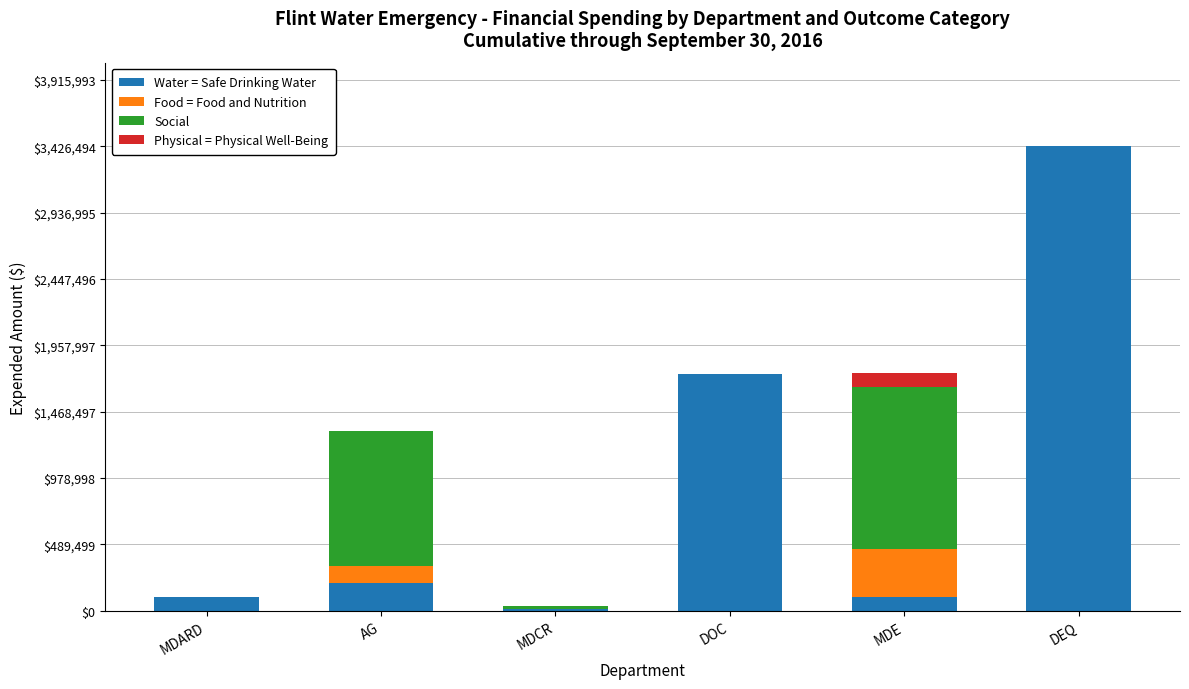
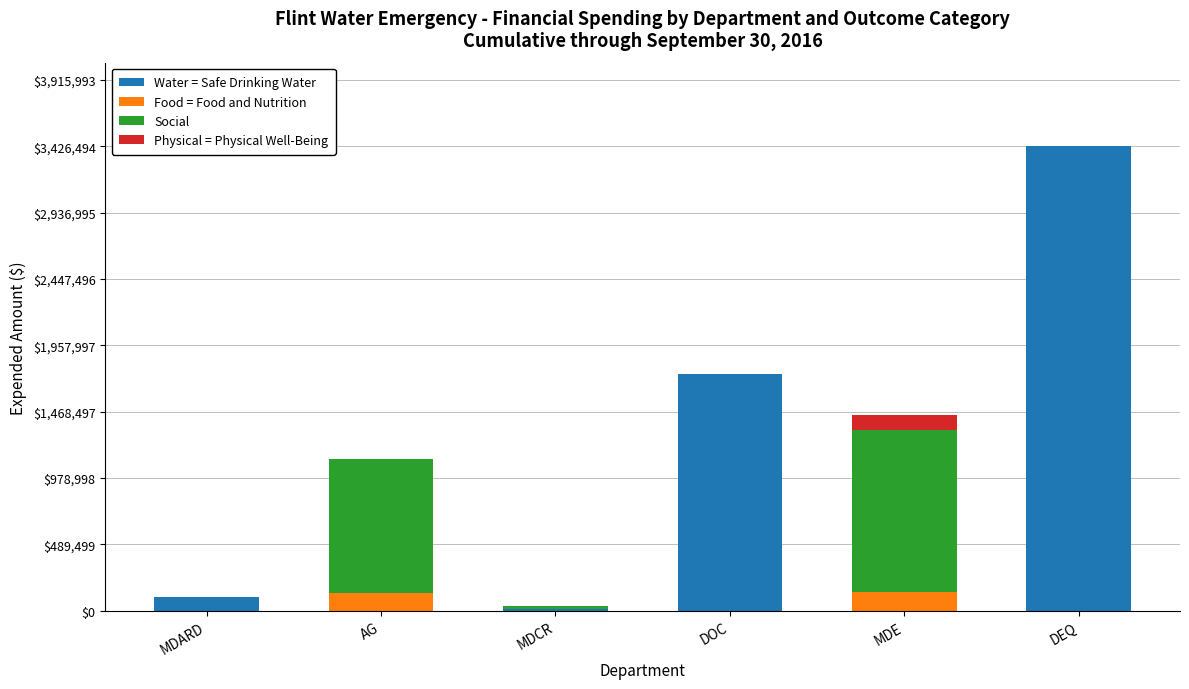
Water = Safe Drinking Water, AG: $200,000 -> $0
Water = Safe Drinking Water, MDE: $100,000 -> $0
Food = Food and Nutrition, MDE: $360,000 -> $140,000
